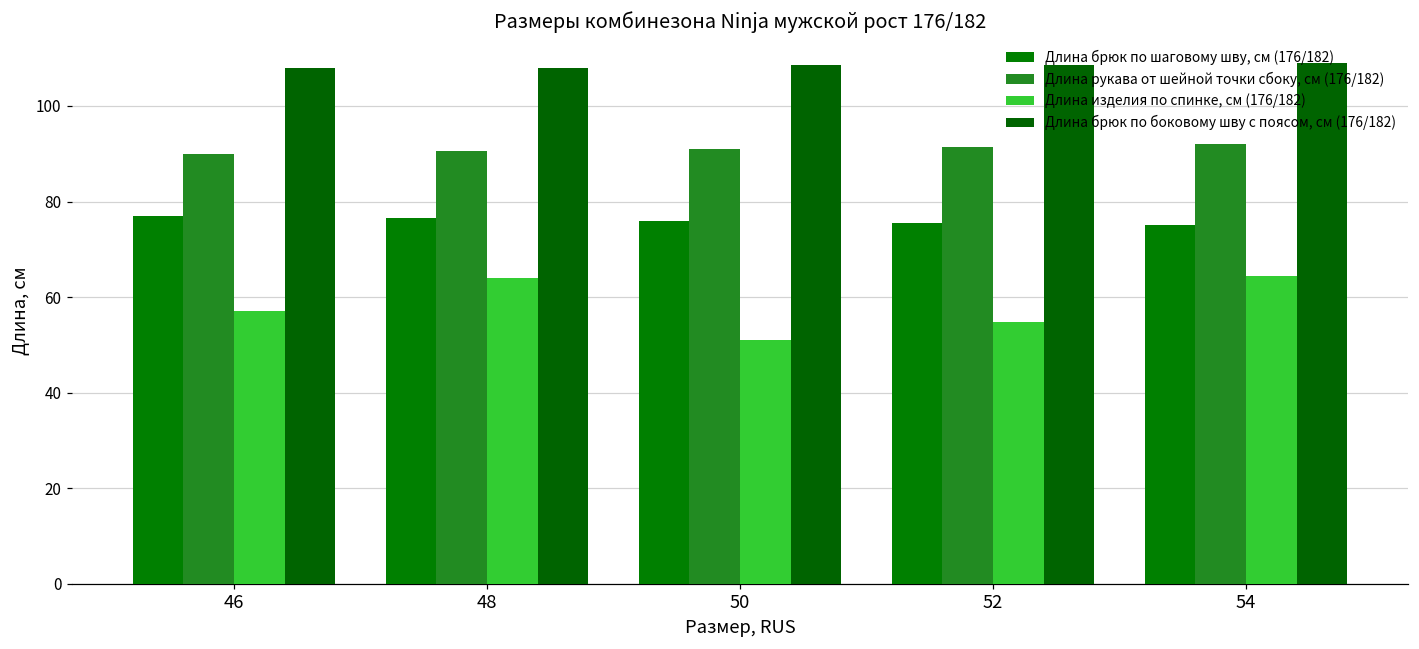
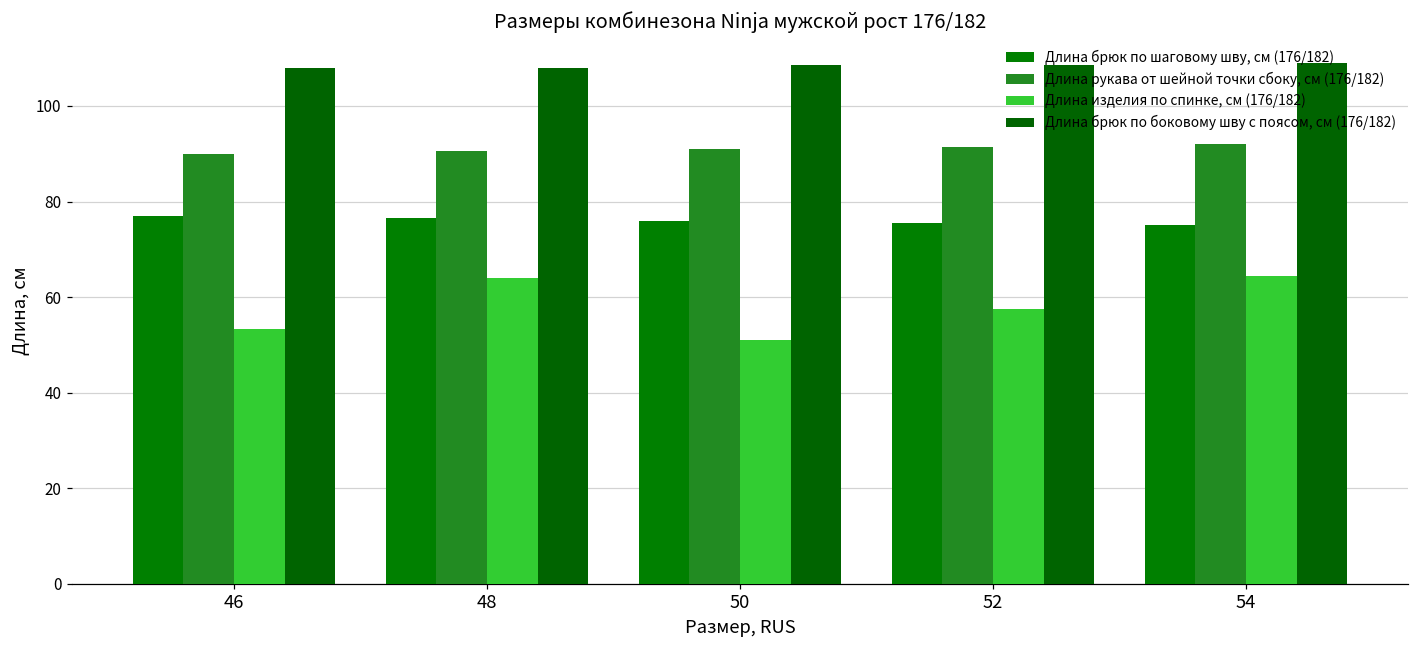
Длина изделия по спинке, см (176/182), 46: 57 -> 53
Длина изделия по спинке, см (176/182), 52: 55 -> 58
